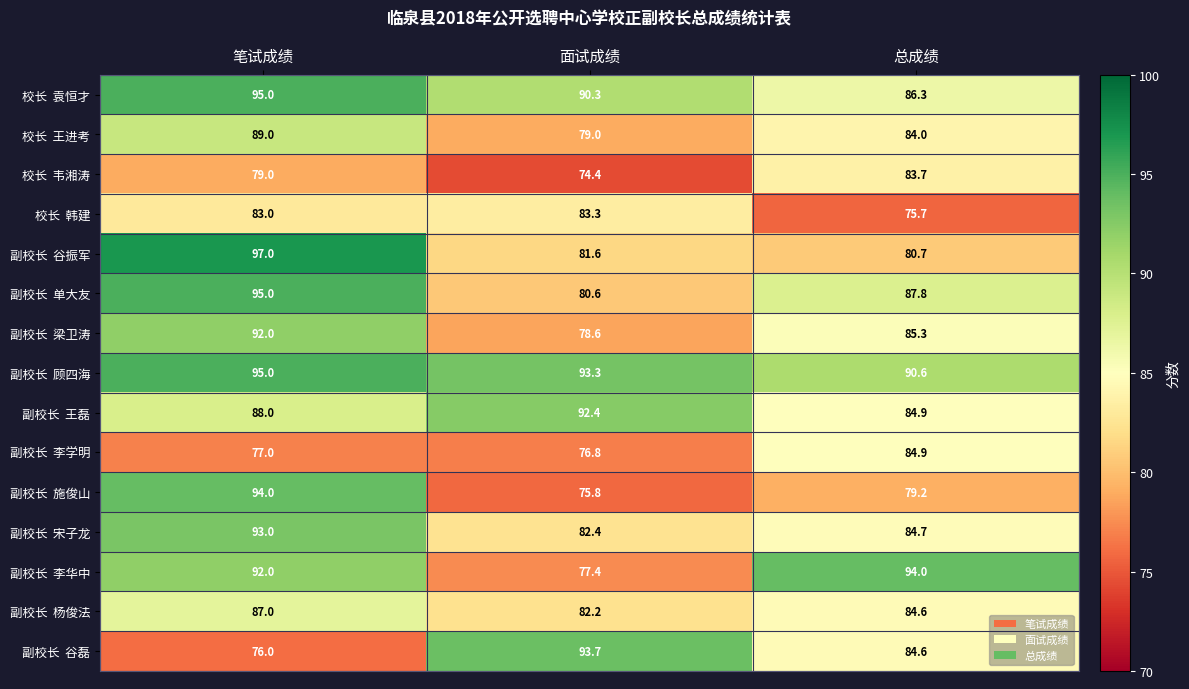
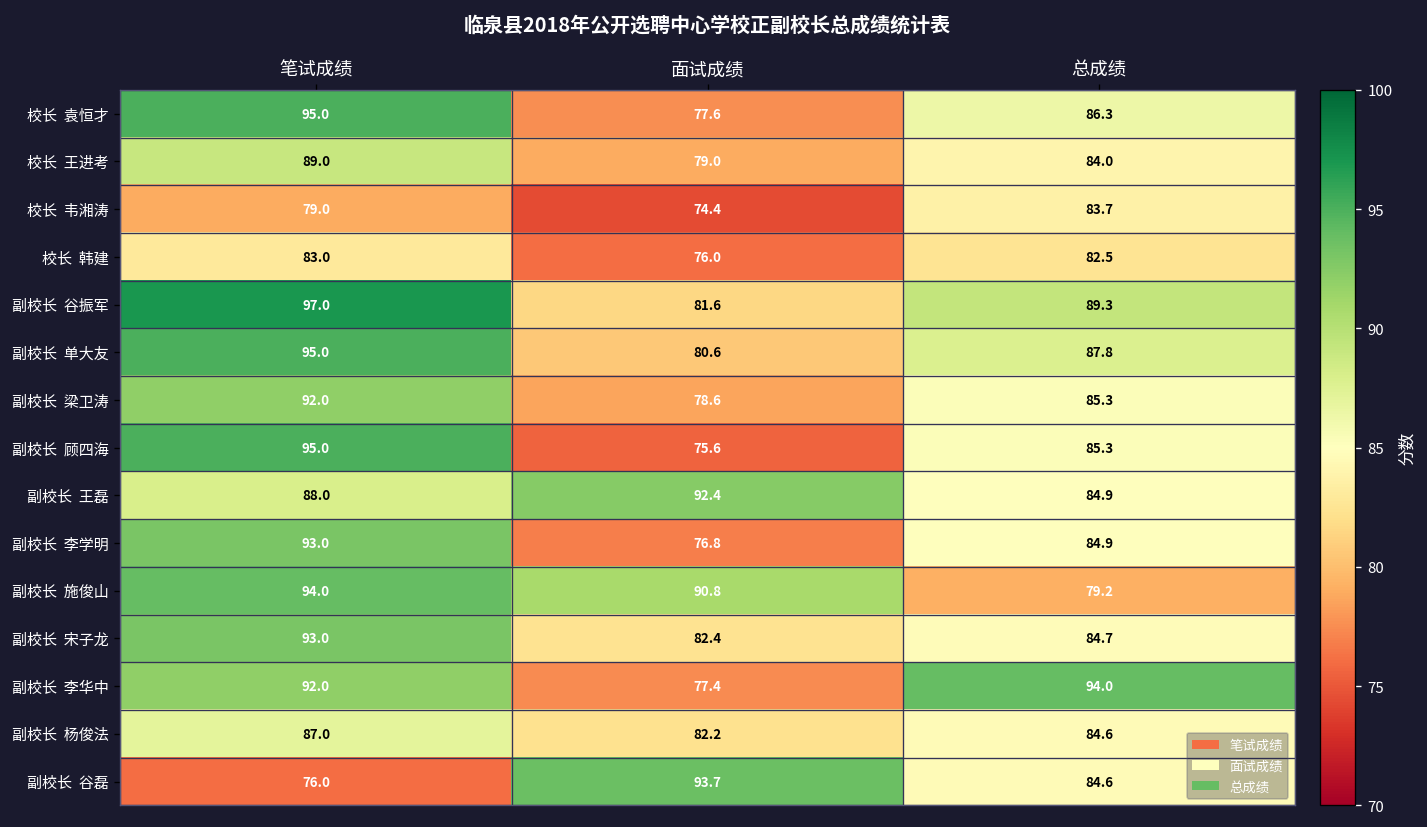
校长 袁恒才, 面试成绩: 90.3 -> 77.6
校长 韩建, 面试成绩: 83.3 -> 76.0
校长 韩建, 总成绩: 75.7 -> 82.5
副校长 谷振军, 总成绩: 80.7 -> 89.3
副校长 顾四海, 面试成绩: 93.3 -> 75.6
副校长 顾四海, 总成绩: 90.6 -> 85.3
副校长 李学明, 笔试成绩: 77.0 -> 93.0
副校长 施俊山, 面试成绩: 75.8 -> 90.8
